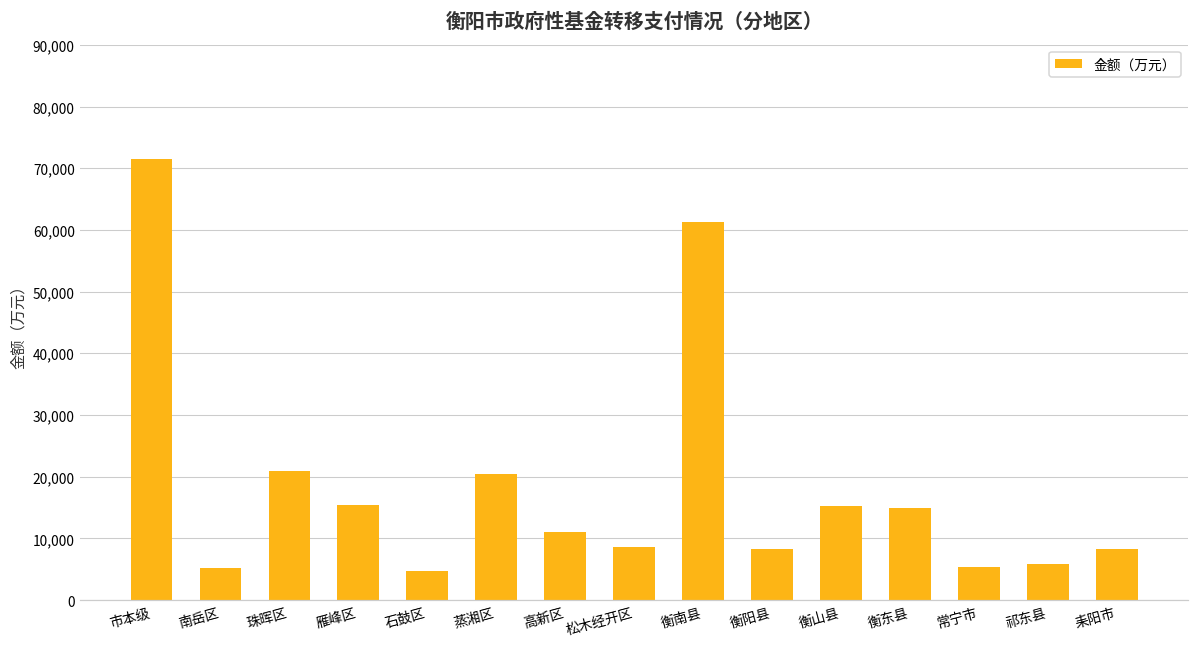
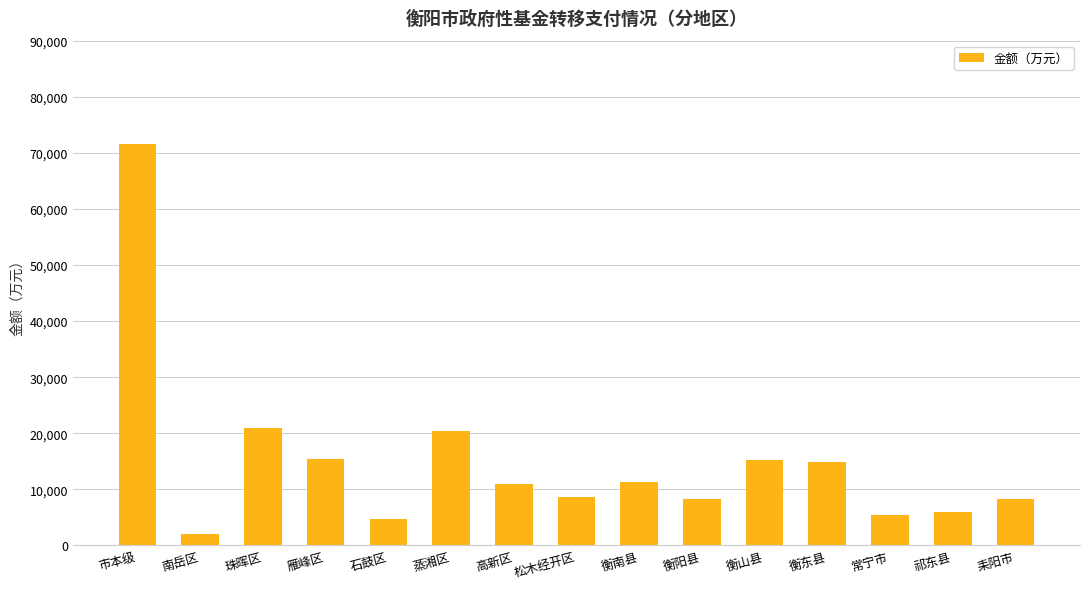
南岳区: 5,000 -> 2,000
衡南县: 61,000 -> 11,000
